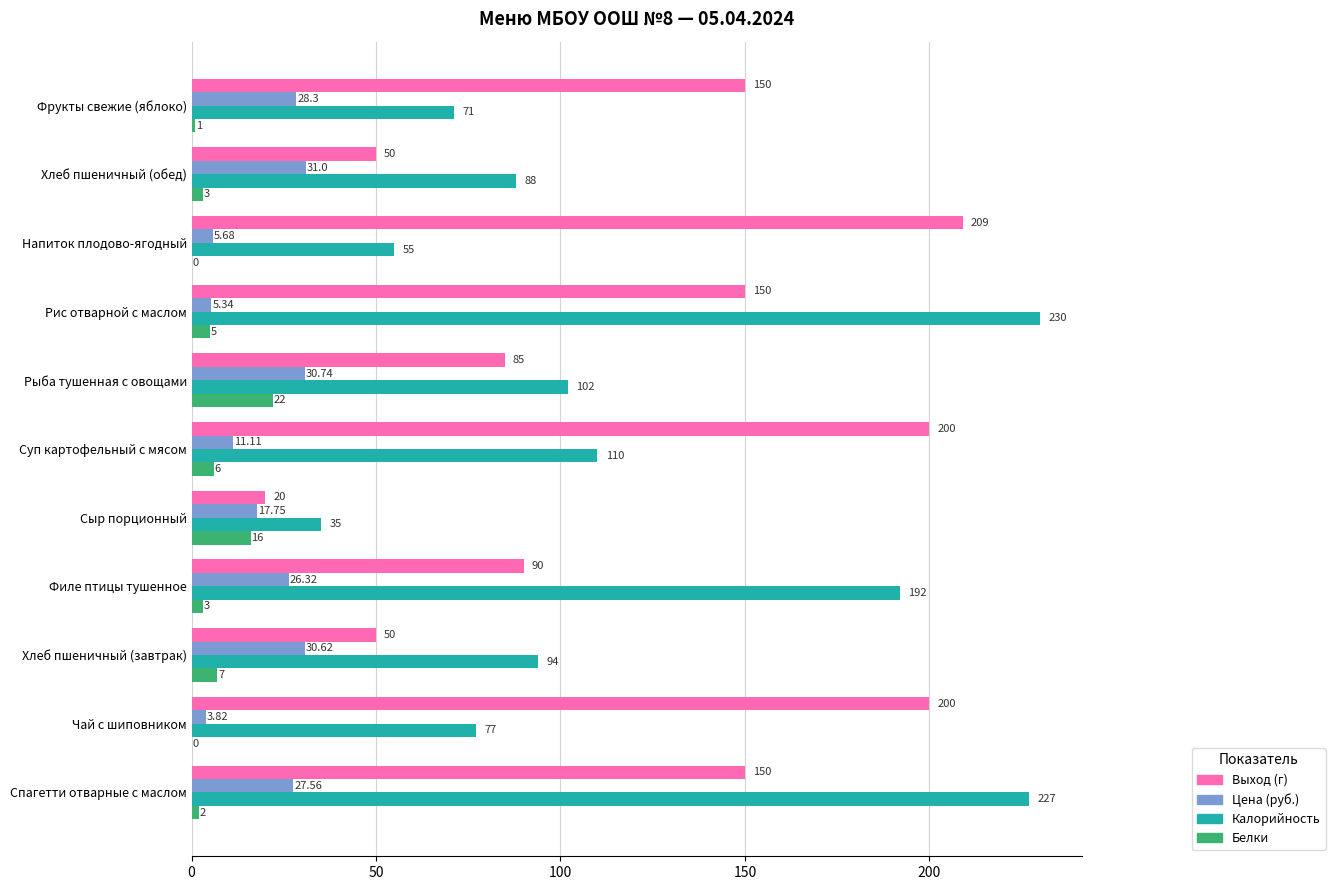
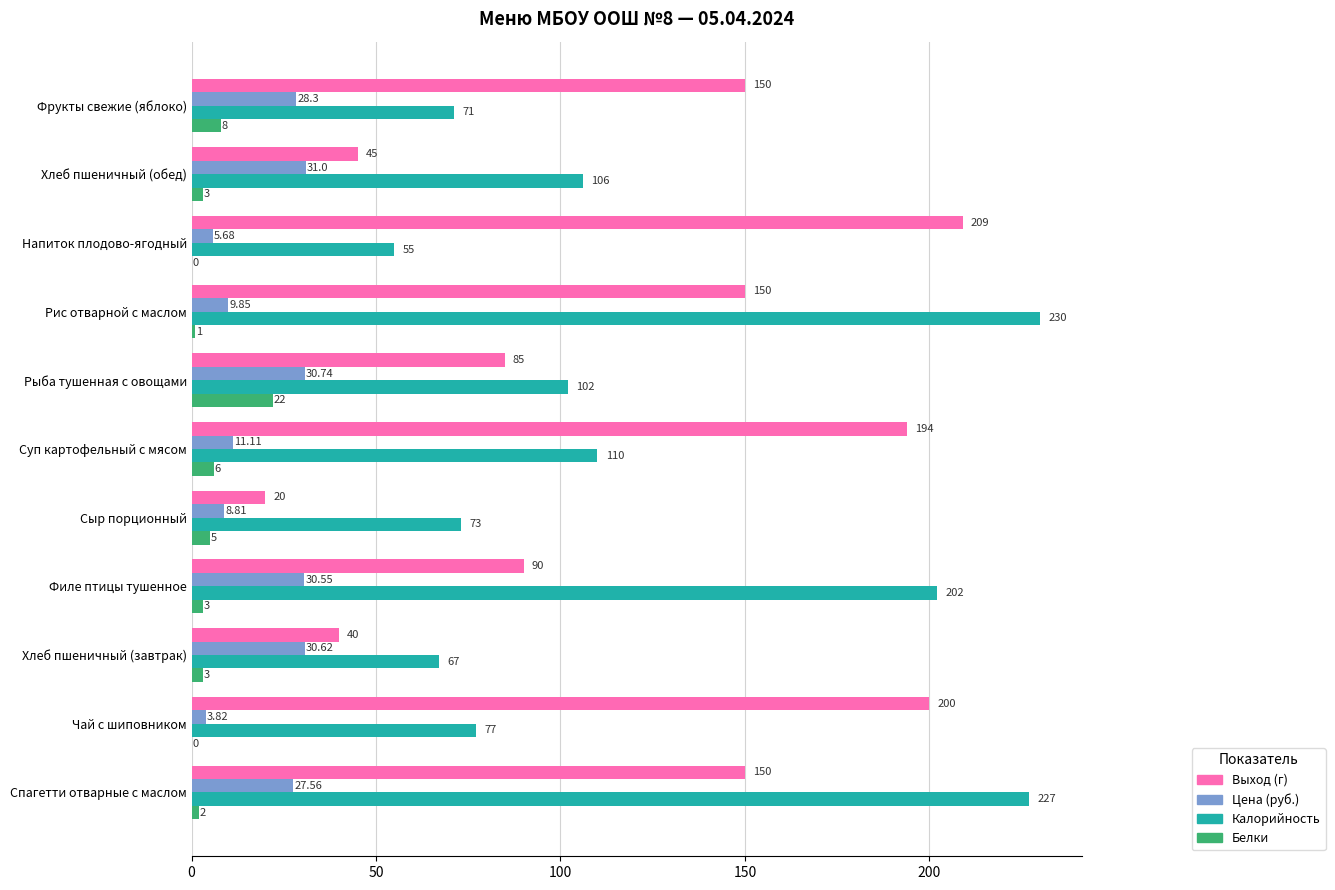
Белки, Фрукты свежие (яблоко): 1 -> 8
Выход (г), Хлеб пшеничный (обед): 50 -> 45
Калорийность, Хлеб пшеничный (обед): 88 -> 106
Цена (руб.), Рис отварной с маслом: 5.34 -> 9.85
Белки, Рис отварной с маслом: 5 -> 1
Выход (г), Суп картофельный с мясом: 200 -> 194
Цена (руб.), Сыр порционный: 17.75 -> 8.81
Калорийность, Сыр порционный: 35 -> 73
Белки, Сыр порционный: 16 -> 5
Цена (руб.), Филе птицы тушенное: 26.32 -> 30.55
Калорийность, Филе птицы тушенное: 192 -> 202
Выход (г), Хлеб пшеничный (завтрак): 50 -> 40
Калорийность, Хлеб пшеничный (завтрак): 94 -> 67
Белки, Хлеб пшеничный (завтрак): 7 -> 3
